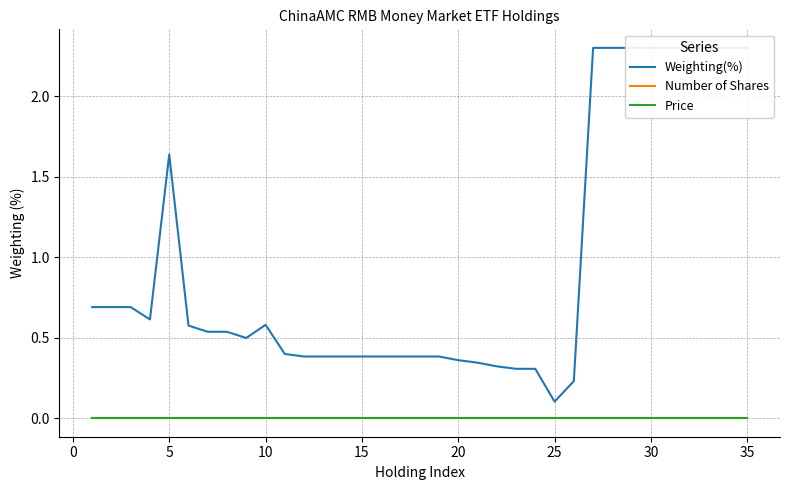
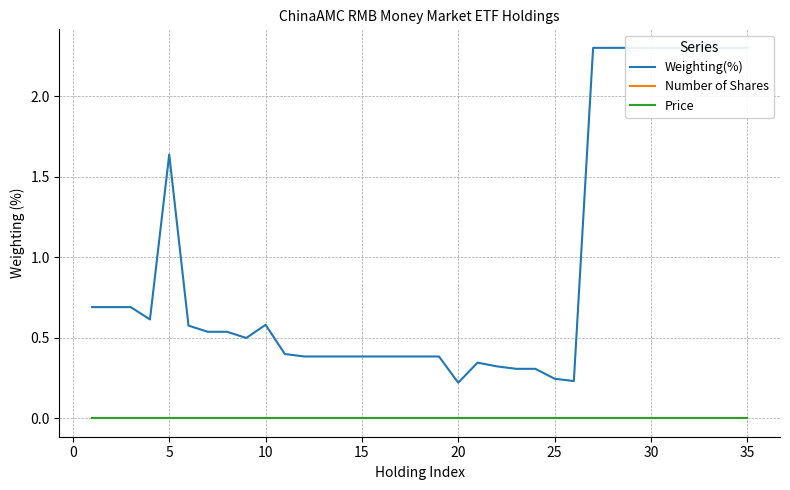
Weighting(%), 20: 0.36 -> 0.22
Weighting(%), 25: 0.10 -> 0.25
